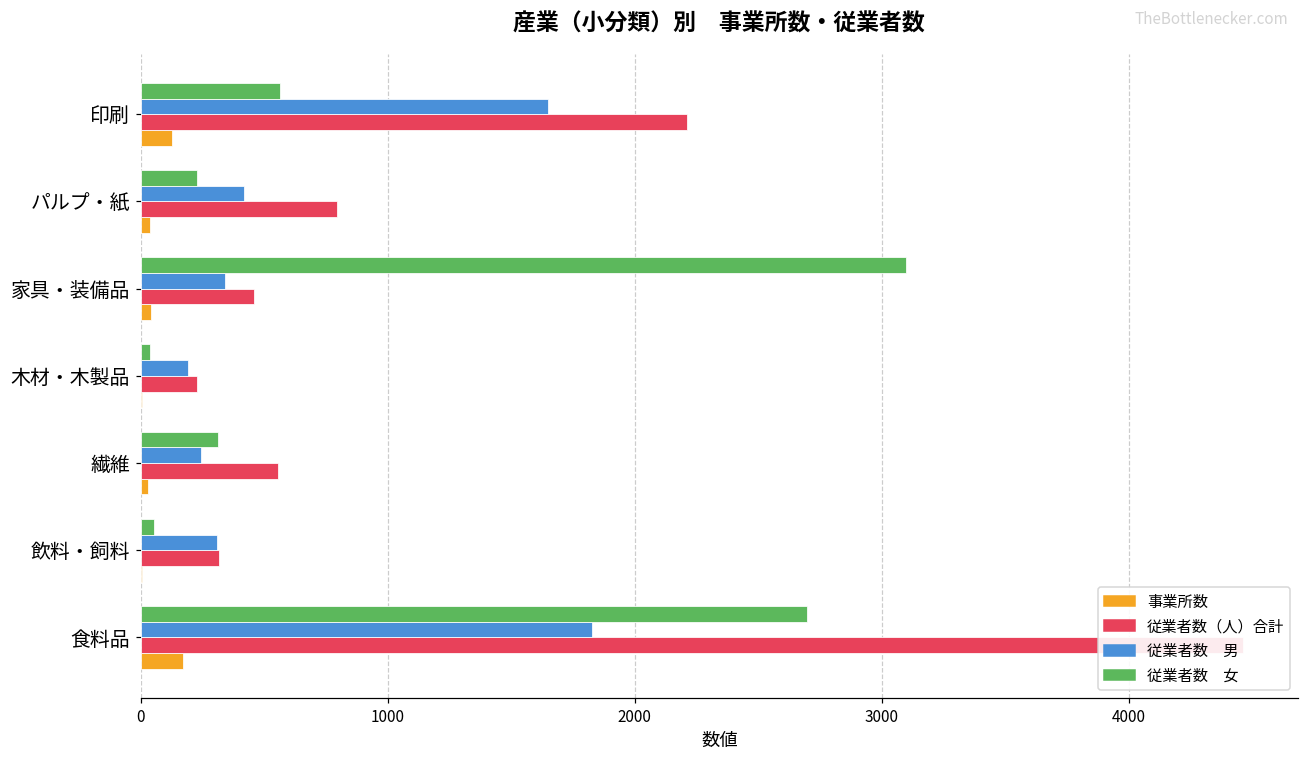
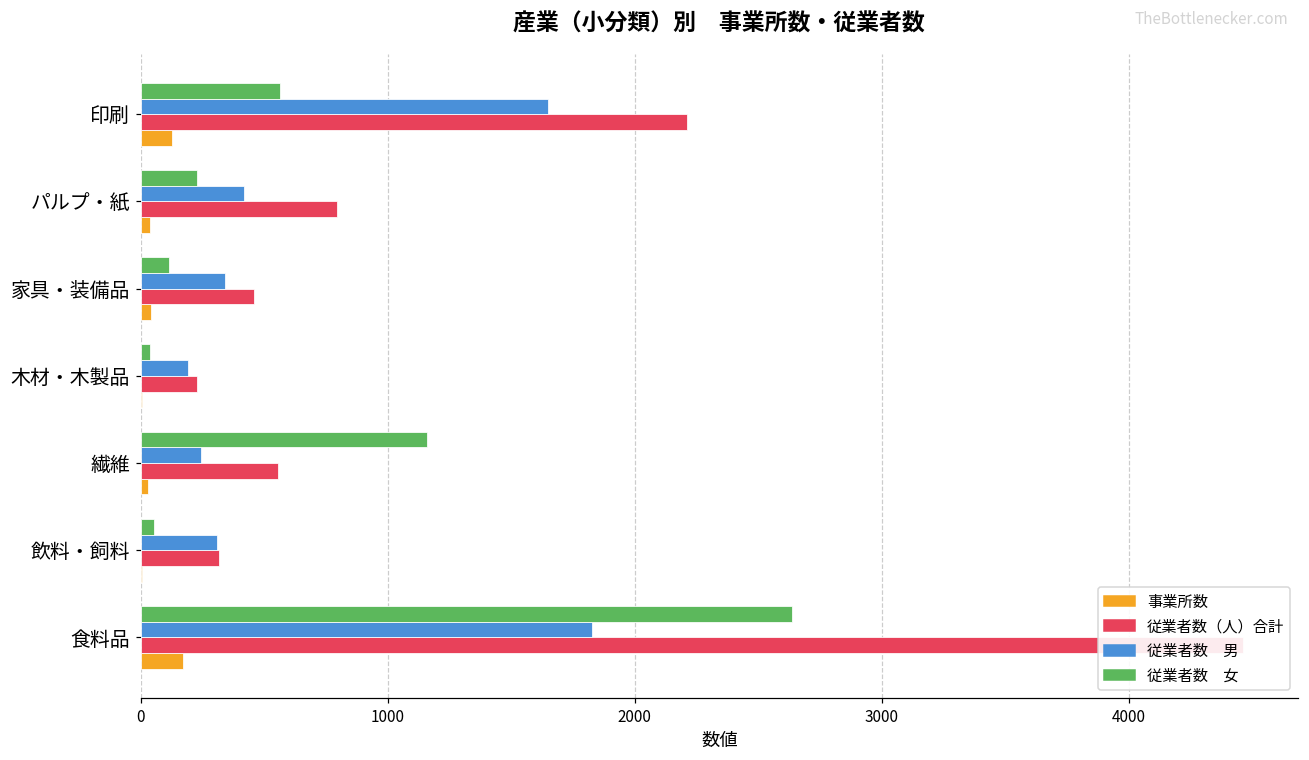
従業者数 女, 家具・装備品: 3100 -> 120
従業者数 女, 繊維: 310 -> 1160
従業者数 女, 食料品: 2700 -> 2640
